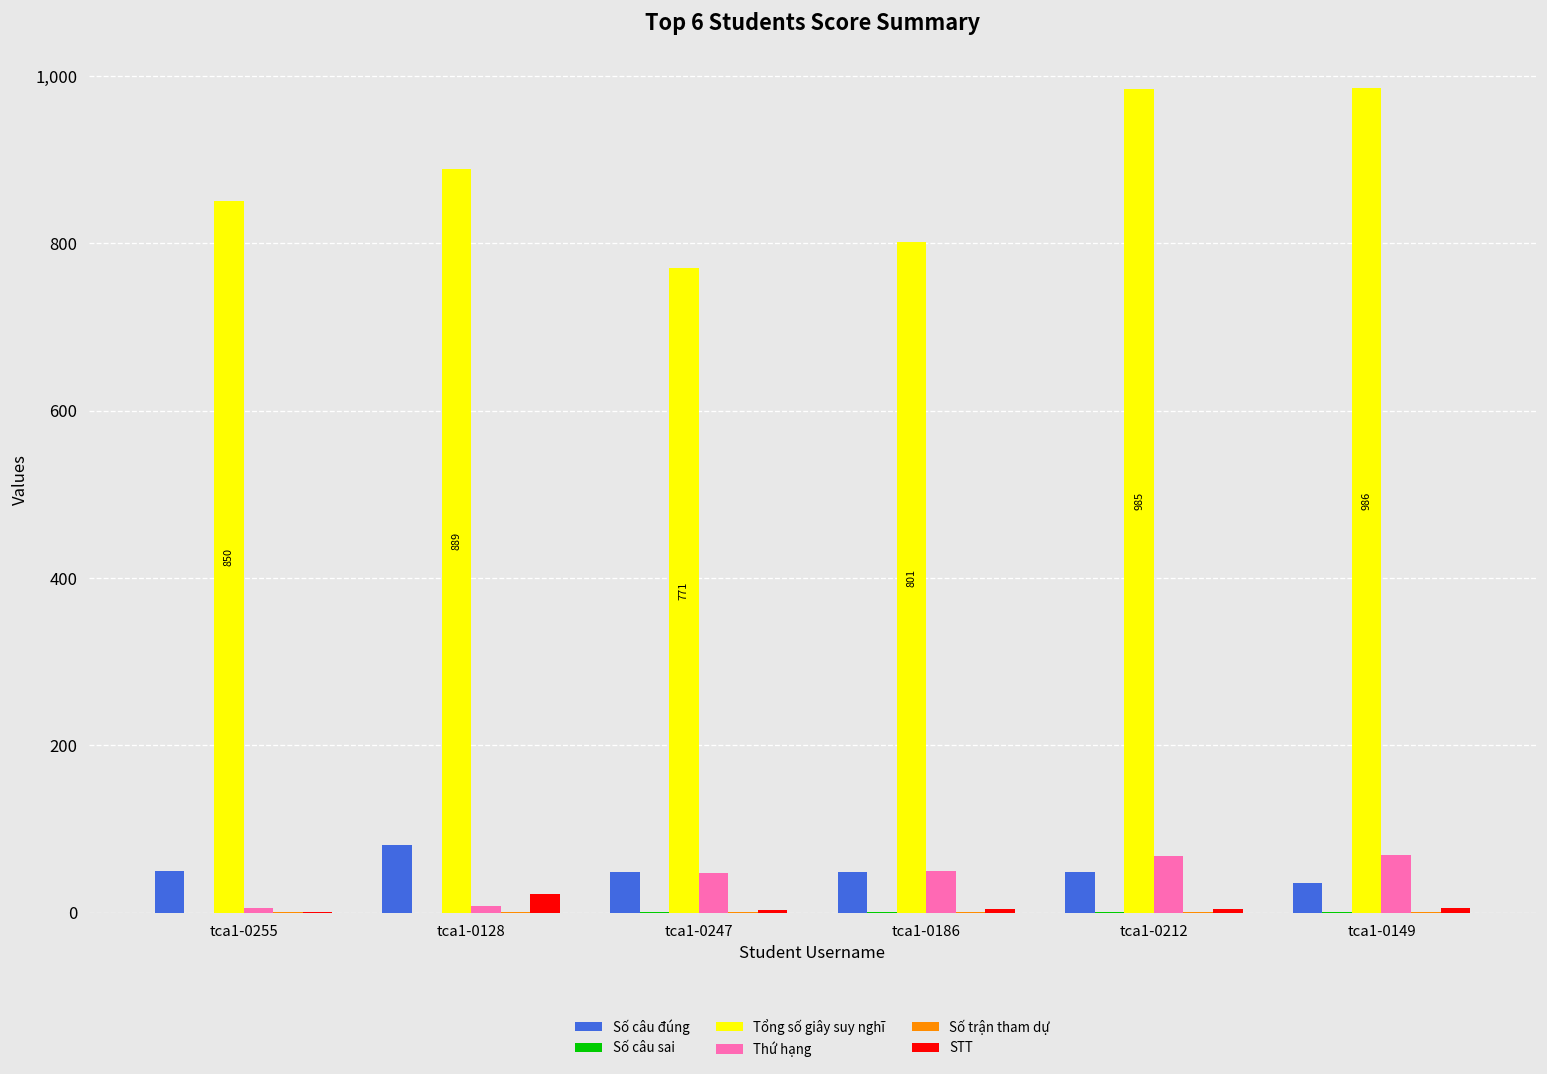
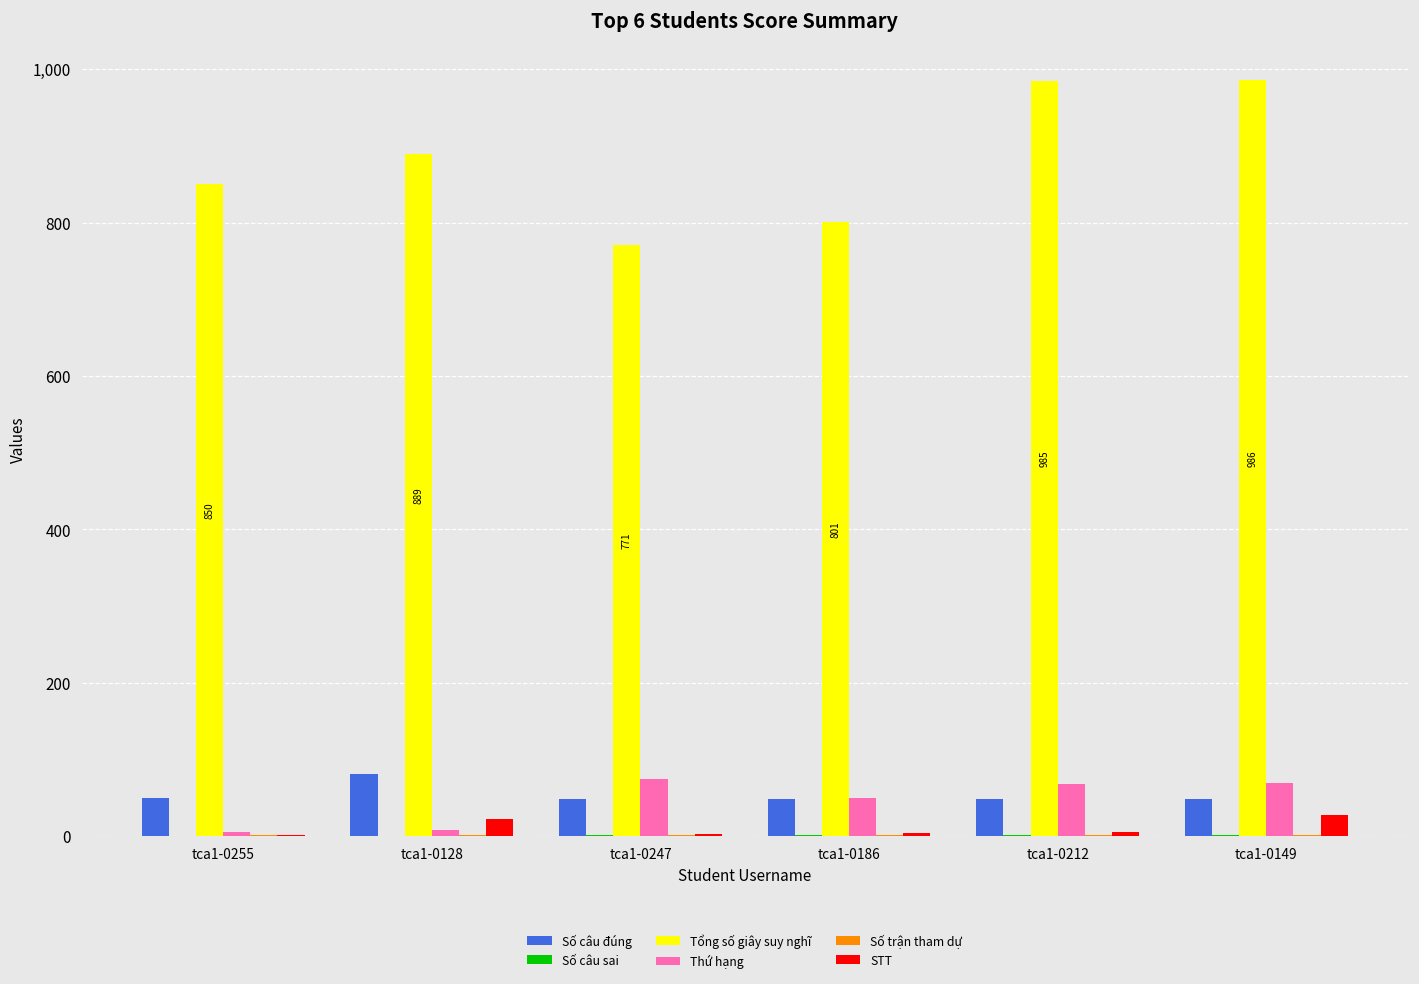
Thứ hạng, tca1-0247: 50 -> 70
Số câu đúng, tca1-0149: 40 -> 50
STT, tca1-0149: 10 -> 30
